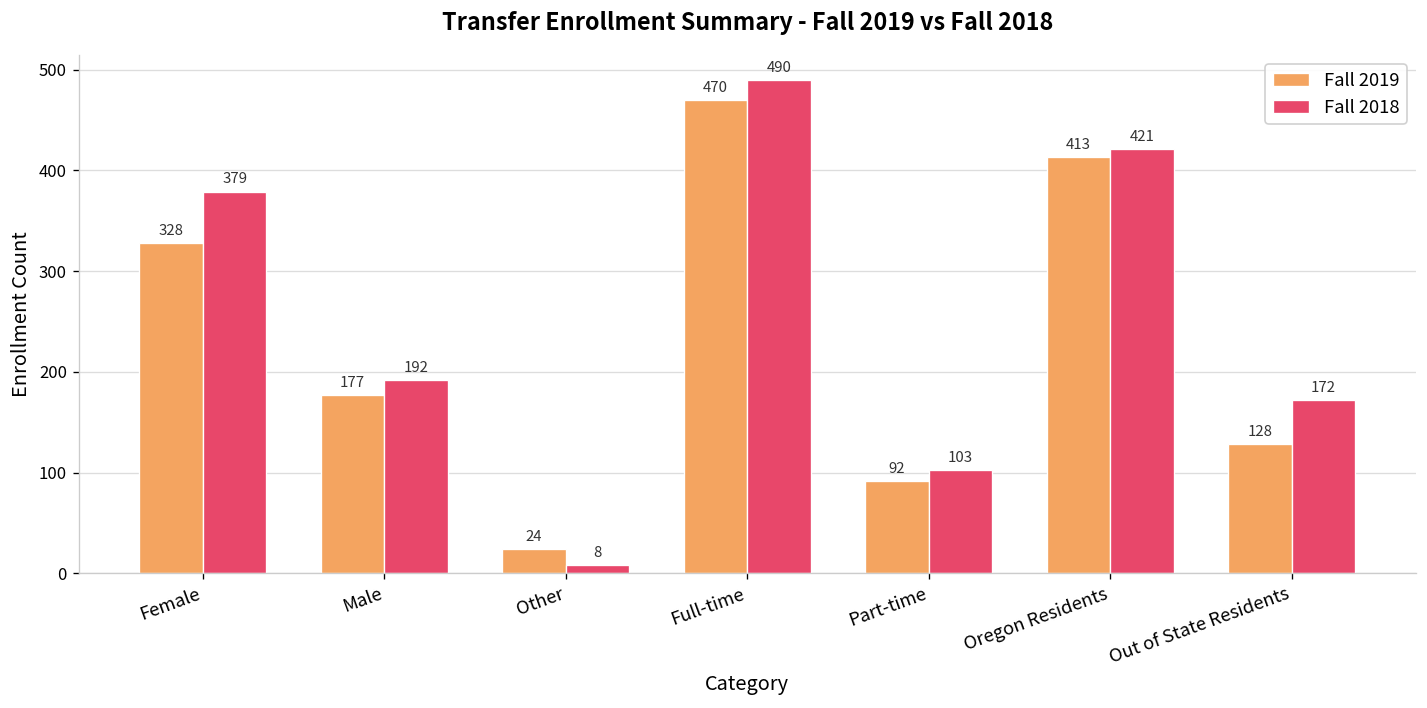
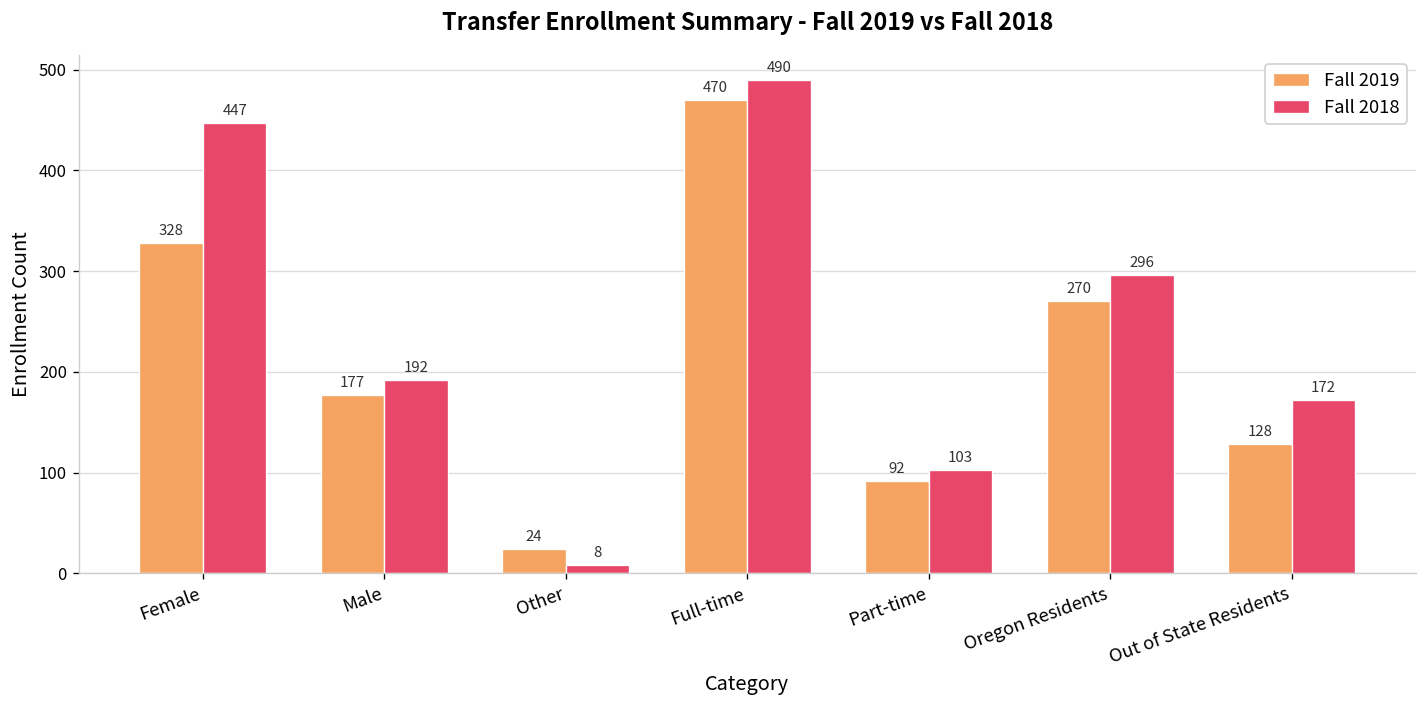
Fall 2018, Female: 379 -> 447
Fall 2019, Oregon Residents: 413 -> 270
Fall 2018, Oregon Residents: 421 -> 296
